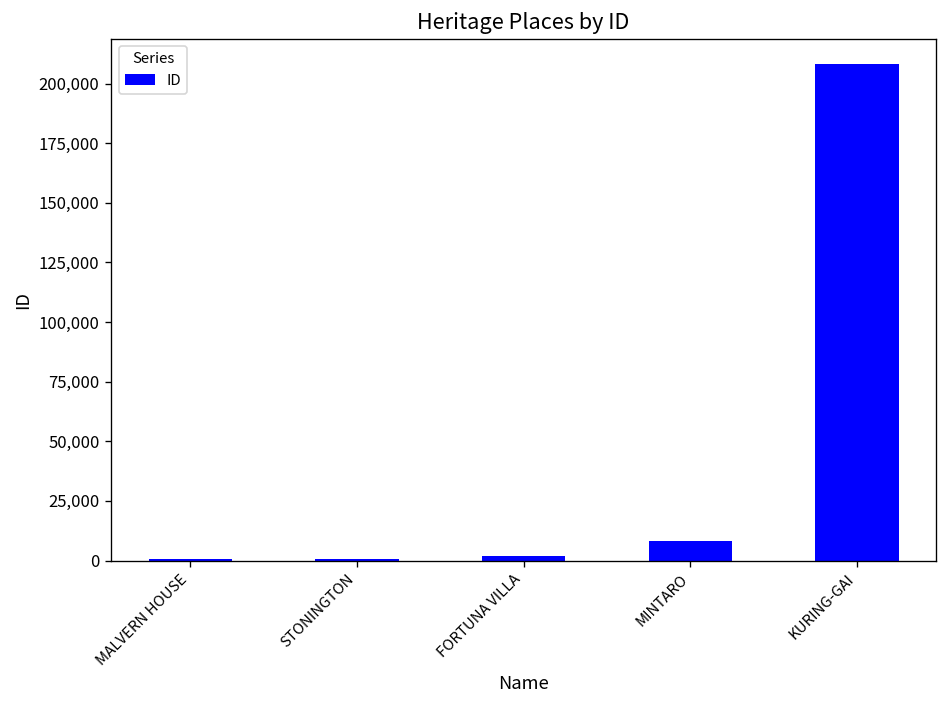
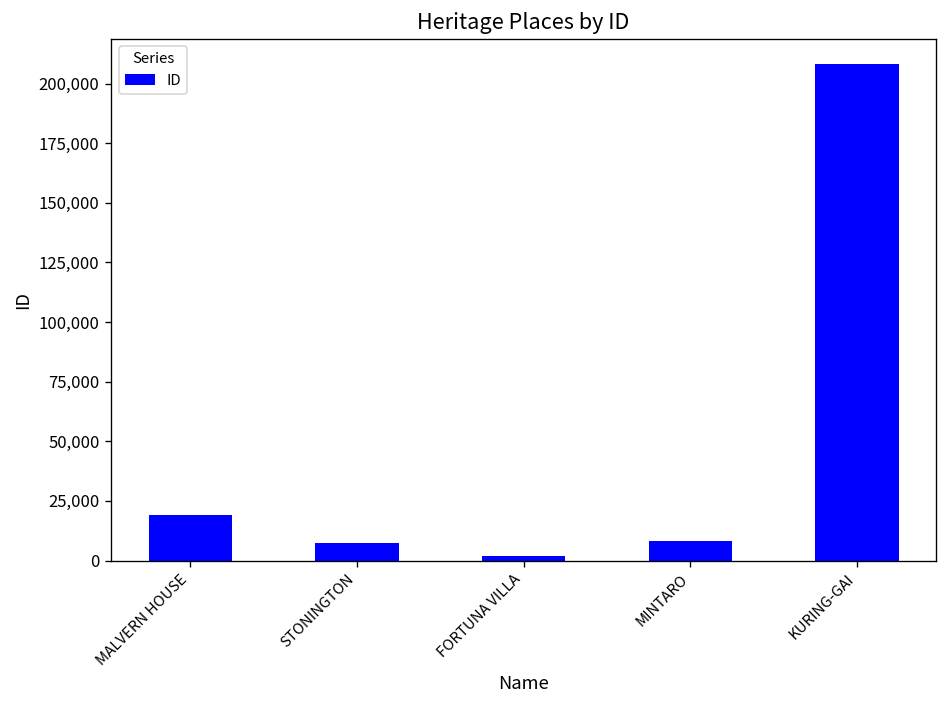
MALVERN HOUSE: 1,000 -> 19,000
STONINGTON: 1,000 -> 7,000
